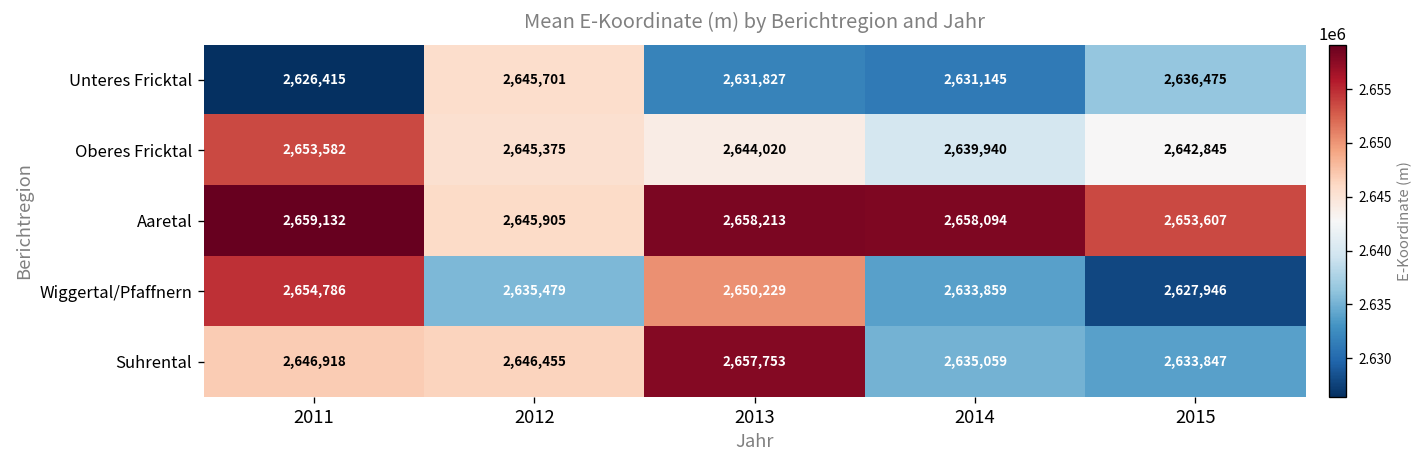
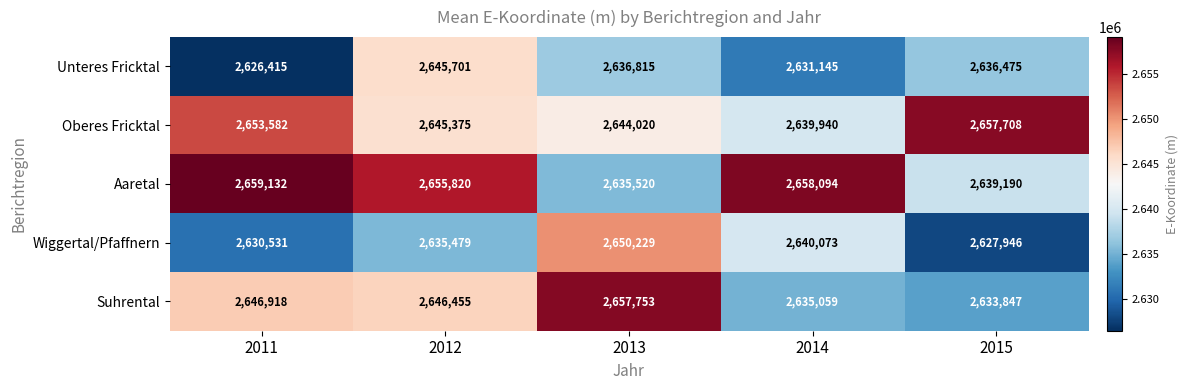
Unteres Fricktal, 2013: 2,631,827 -> 2,636,815
Oberes Fricktal, 2015: 2,642,845 -> 2,657,708
Aaretal, 2012: 2,645,905 -> 2,655,820
Aaretal, 2013: 2,658,213 -> 2,635,520
Aaretal, 2015: 2,653,607 -> 2,639,190
Wiggertal/Pfaffnern, 2011: 2,654,786 -> 2,630,531
Wiggertal/Pfaffnern, 2014: 2,633,859 -> 2,640,073
